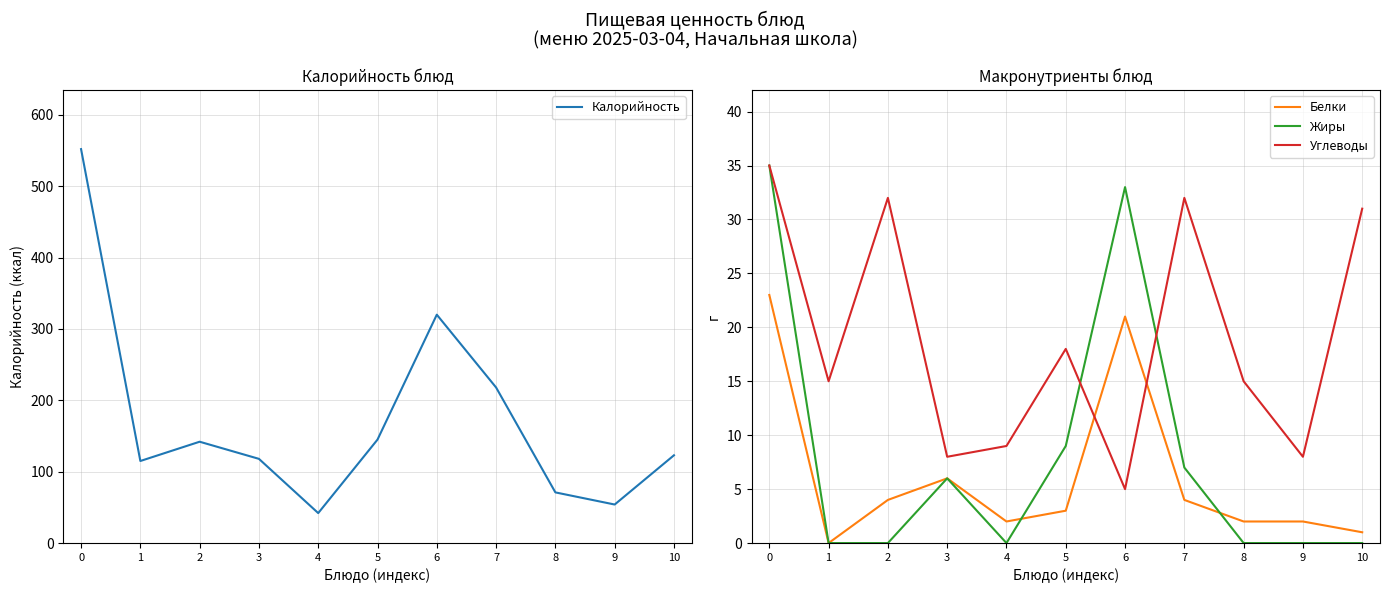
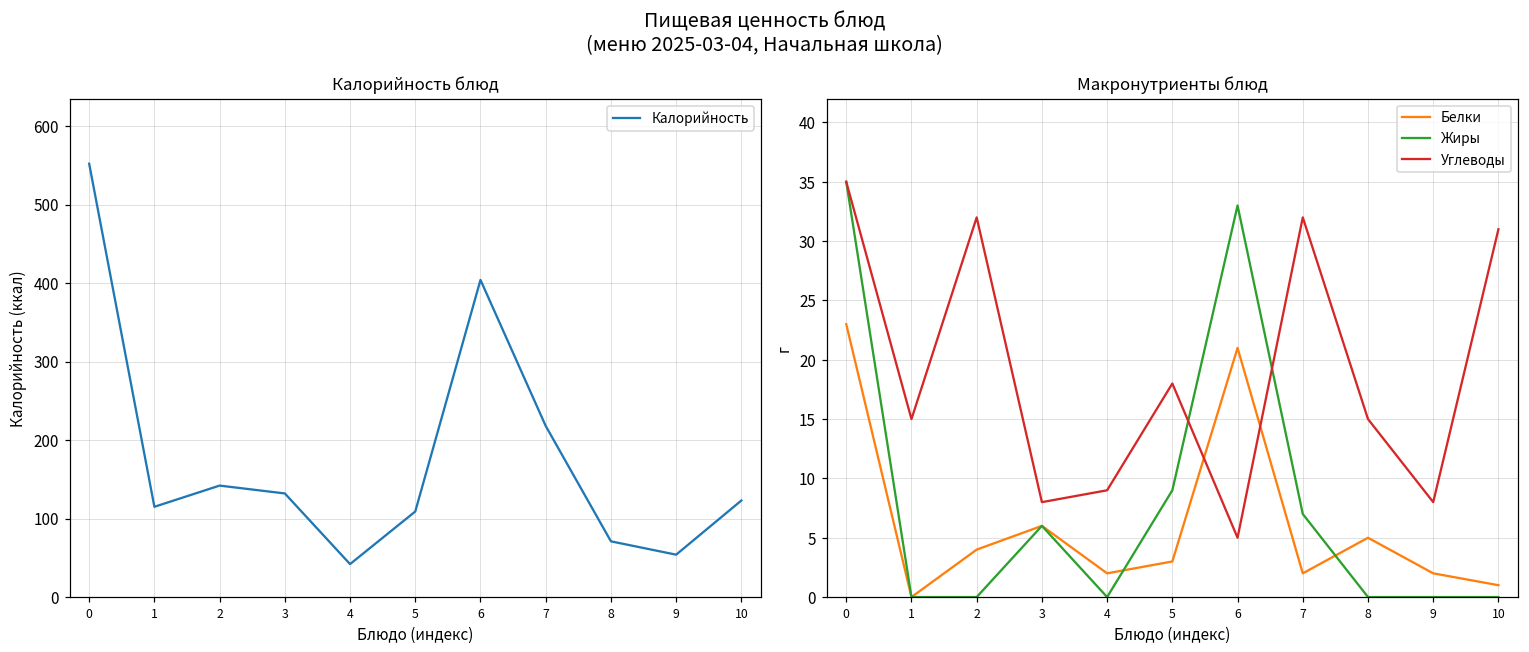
Калорийность блюд, 3: 120 -> 130
Калорийность блюд, 5: 150 -> 110
Калорийность блюд, 6: 320 -> 400
Макронутриенты блюд, Белки, 7: 4 -> 2
Макронутриенты блюд, Белки, 8: 2 -> 5
